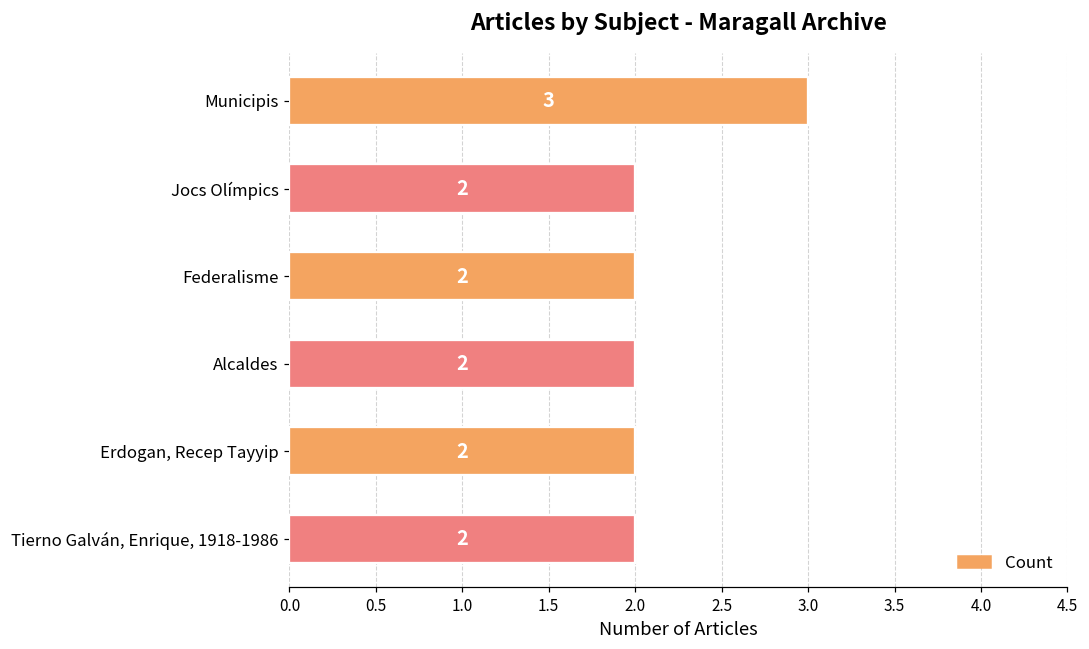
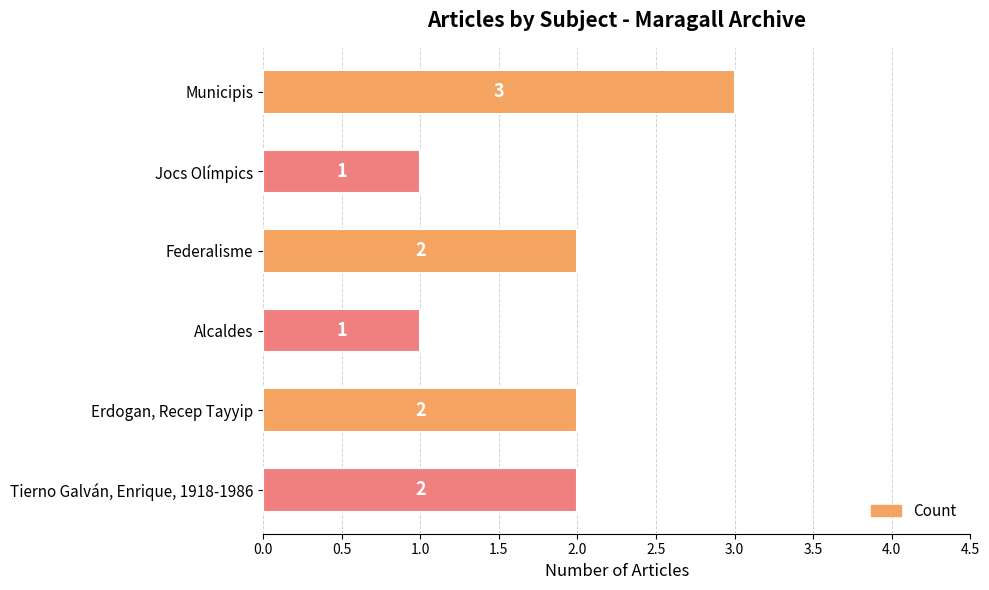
Jocs Olímpics: 2 -> 1
Alcaldes: 2 -> 1
